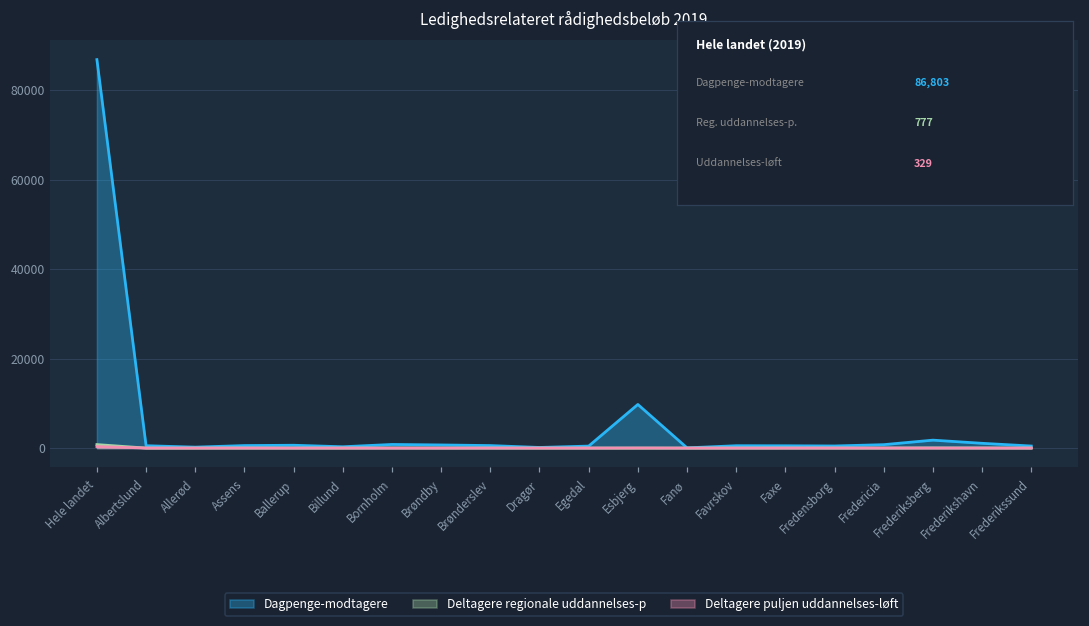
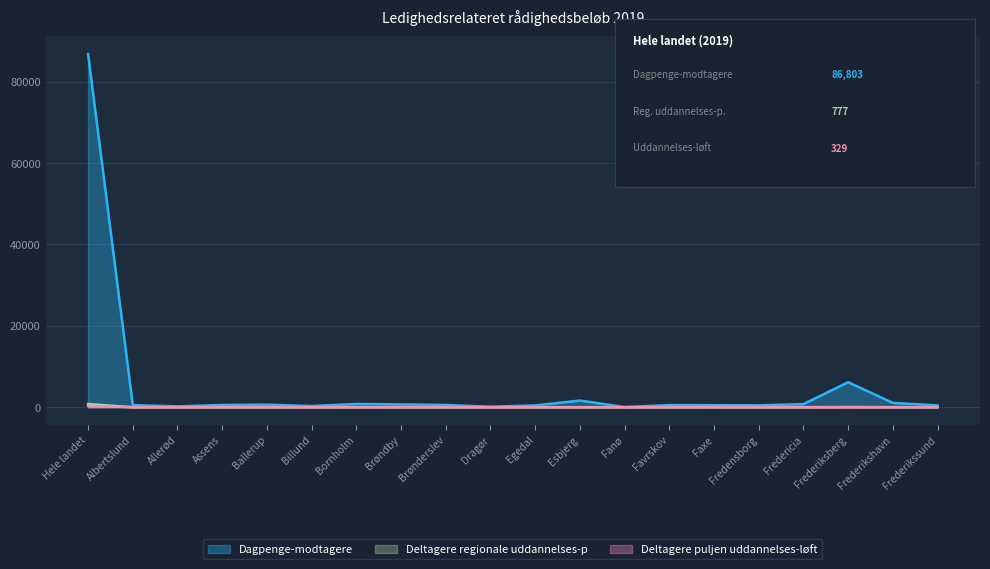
Dagpenge-modtagere, Esbjerg: 10000 -> 2000
Dagpenge-modtagere, Frederiksberg: 2000 -> 6000
